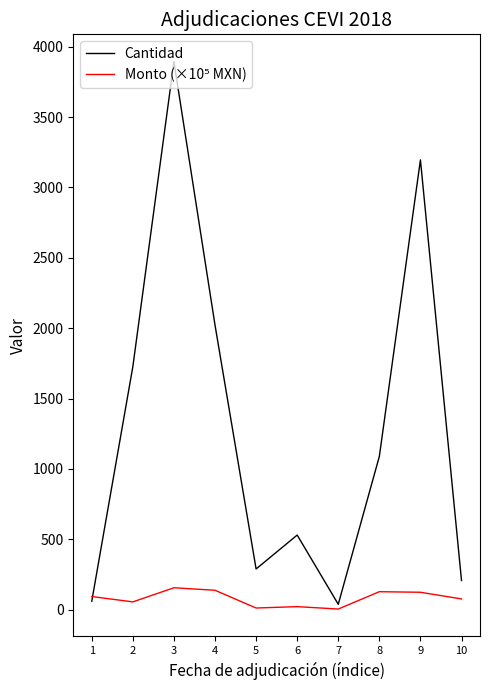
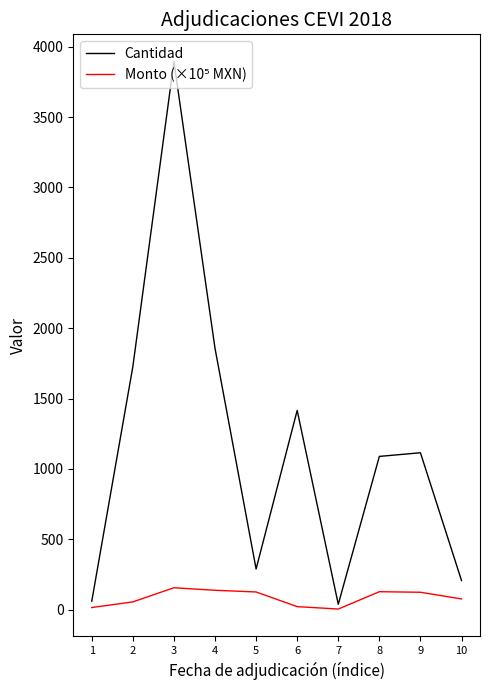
Monto (×10⁵ MXN), 1: 90 -> 10
Cantidad, 4: 2020 -> 1860
Monto (×10⁵ MXN), 5: 10 -> 130
Cantidad, 6: 530 -> 1420
Cantidad, 9: 3200 -> 1120
